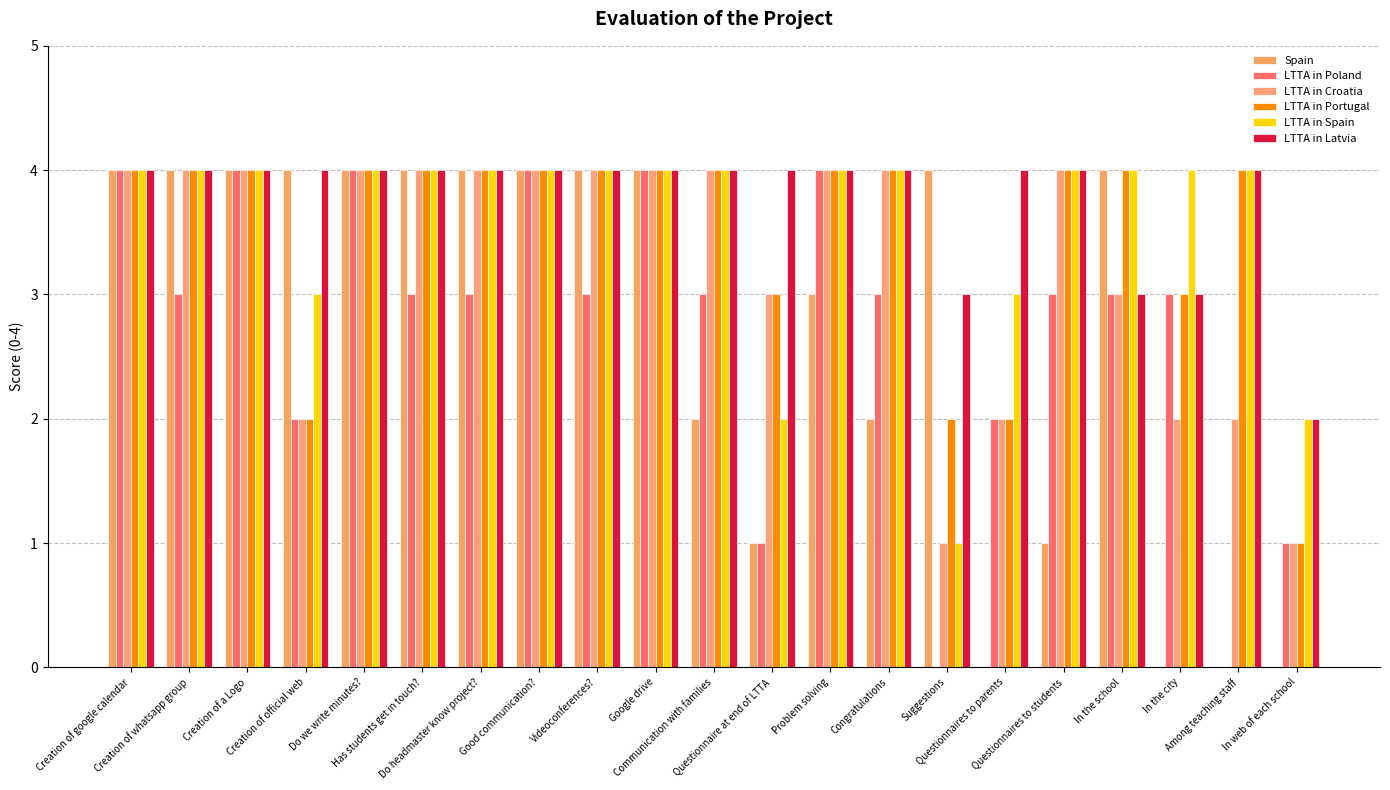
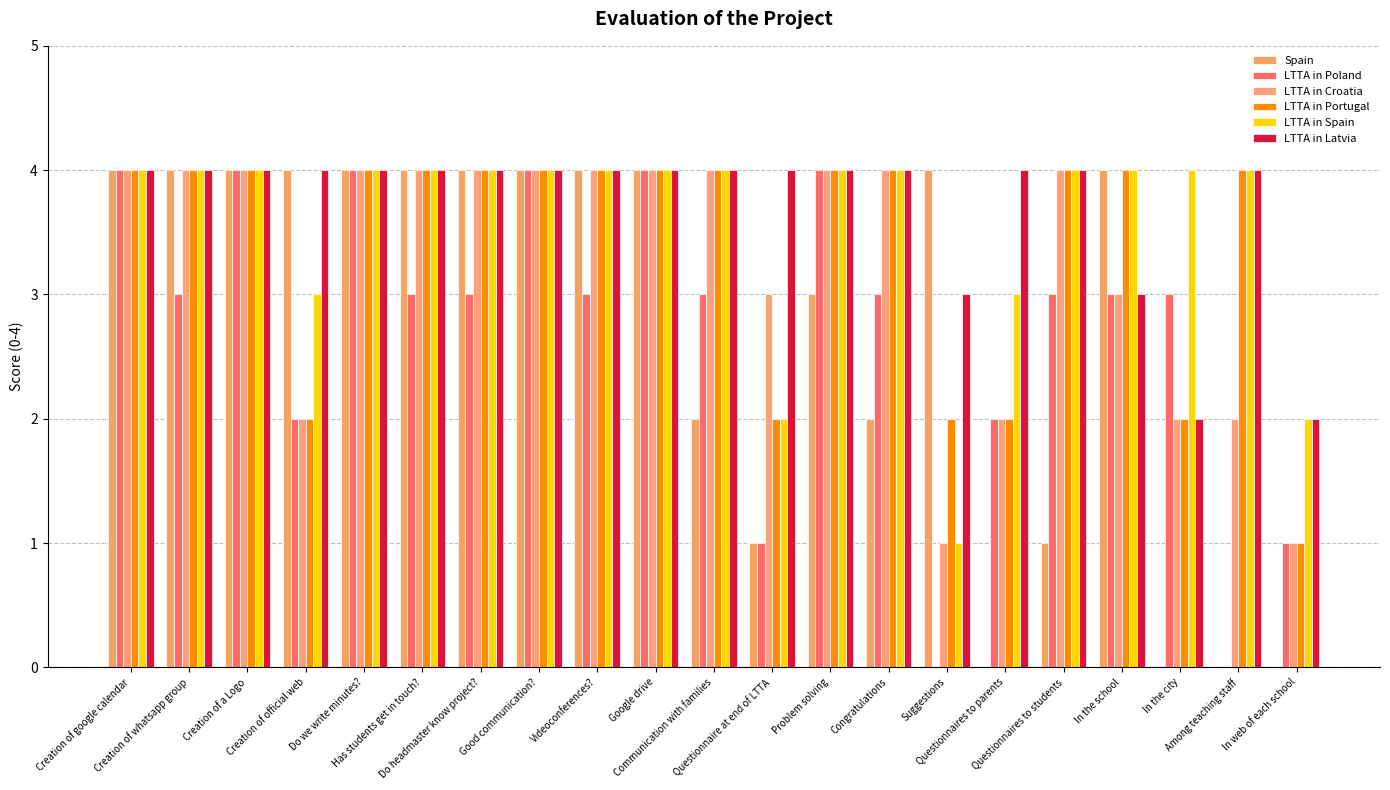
LTTA in Portugal, Questionnaire at end of LTTA: 3 -> 2
LTTA in Portugal, In the city: 3 -> 2
LTTA in Latvia, In the city: 3 -> 2
